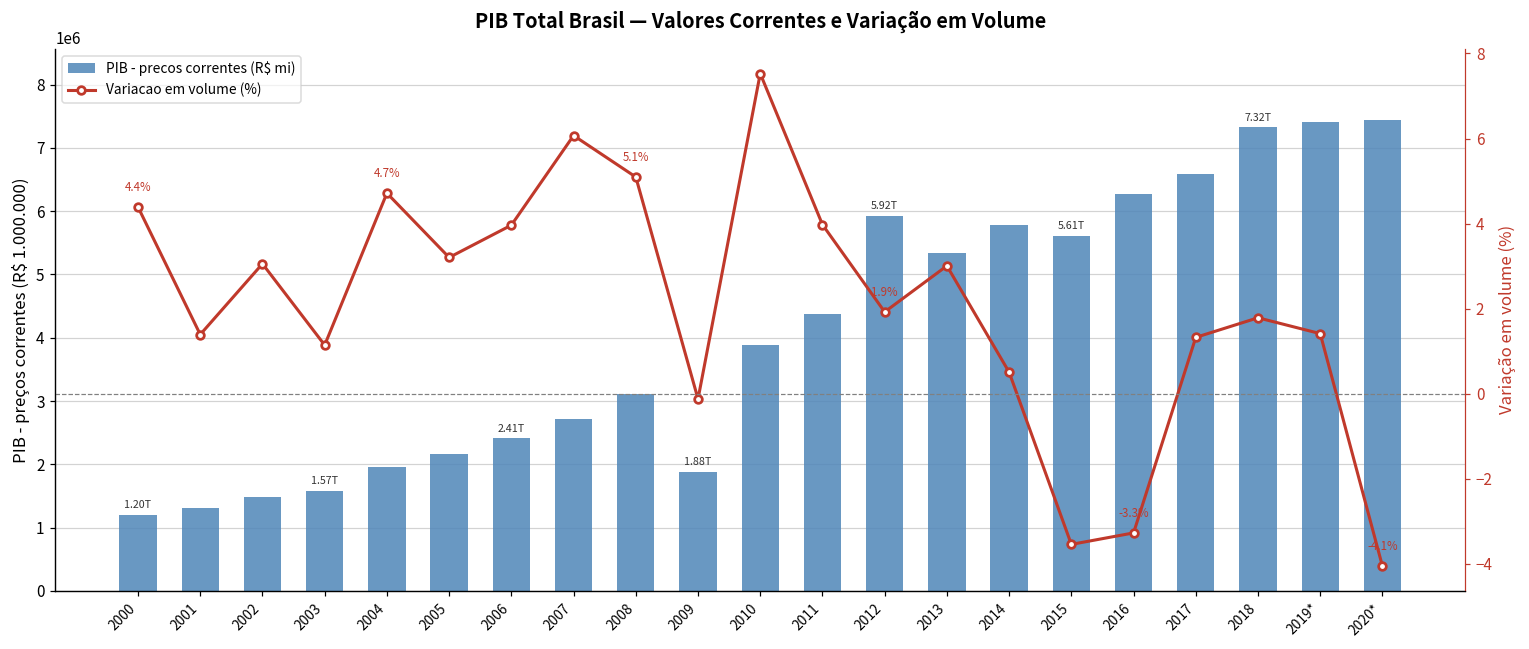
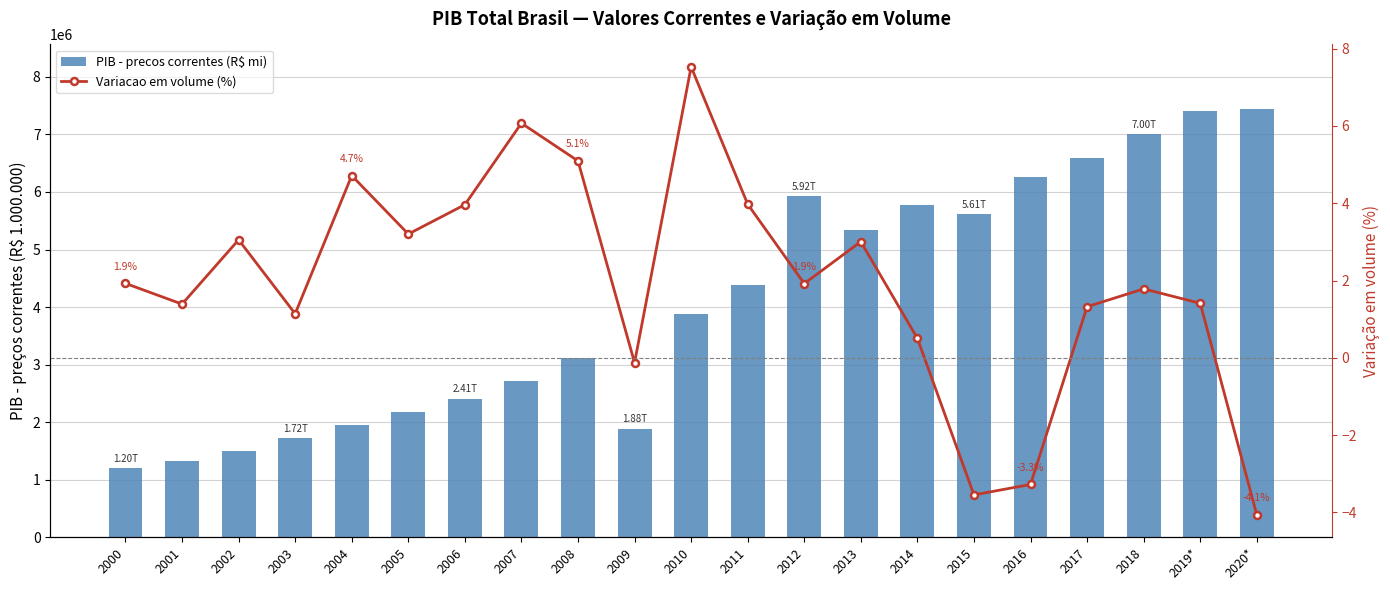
PIB - precos correntes (R$ mi), 2003: 1.57T -> 1.72T
PIB - precos correntes (R$ mi), 2018: 7.32T -> 7.00T
Variacao em volume (%), 2000: 4.4% -> 1.9%
